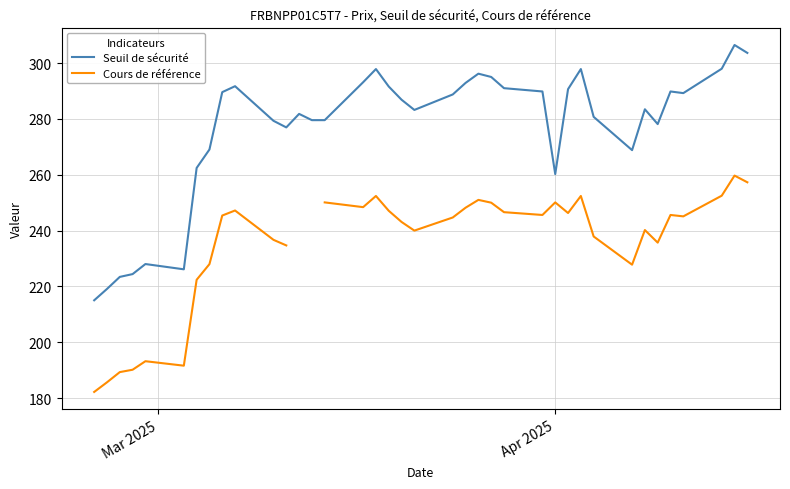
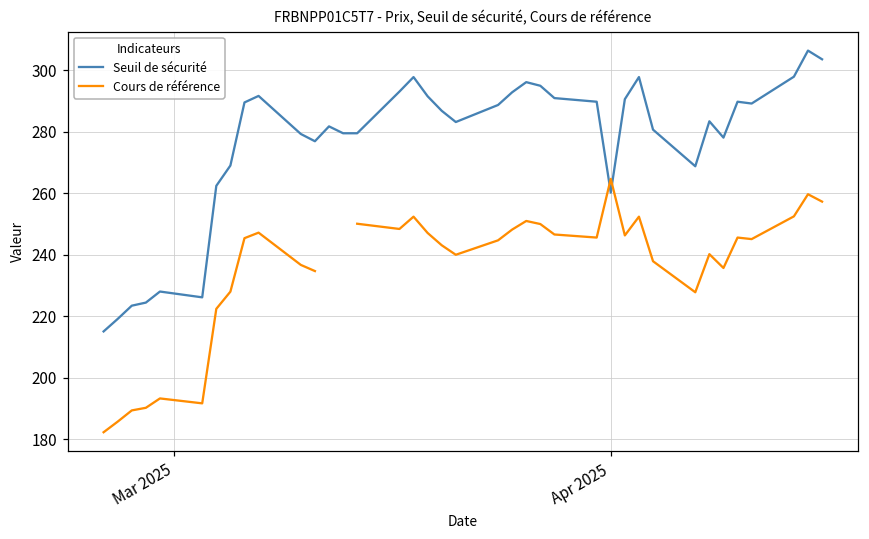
Cours de référence, Apr 2025: 250 -> 265
